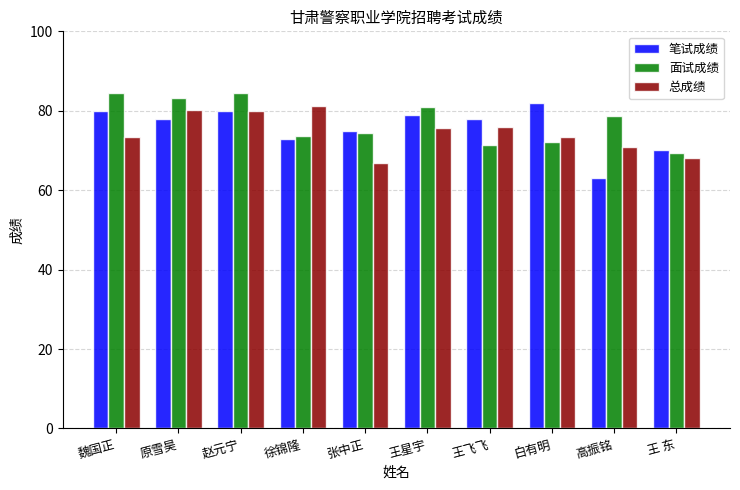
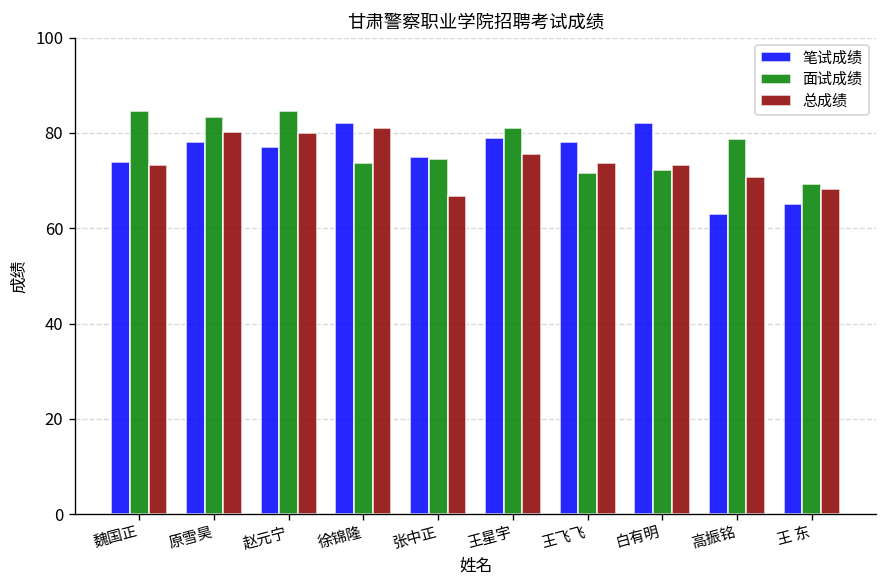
笔试成绩, 魏国正: 80 -> 74
笔试成绩, 赵元宁: 80 -> 77
笔试成绩, 徐锦隆: 73 -> 82
总成绩, 王飞飞: 76 -> 74
笔试成绩, 王 东: 70 -> 65
